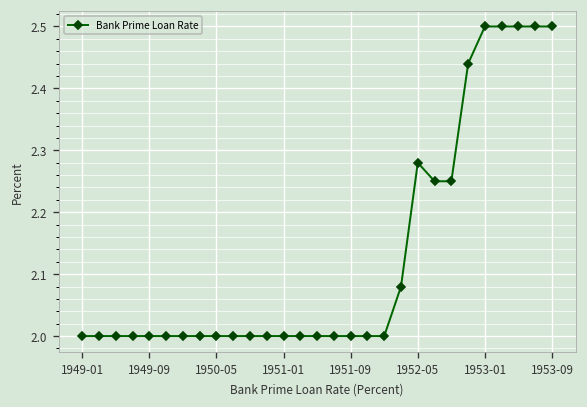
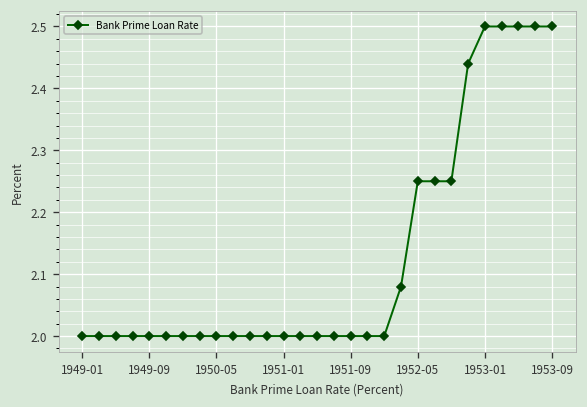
1952-05: 2.28 -> 2.25
